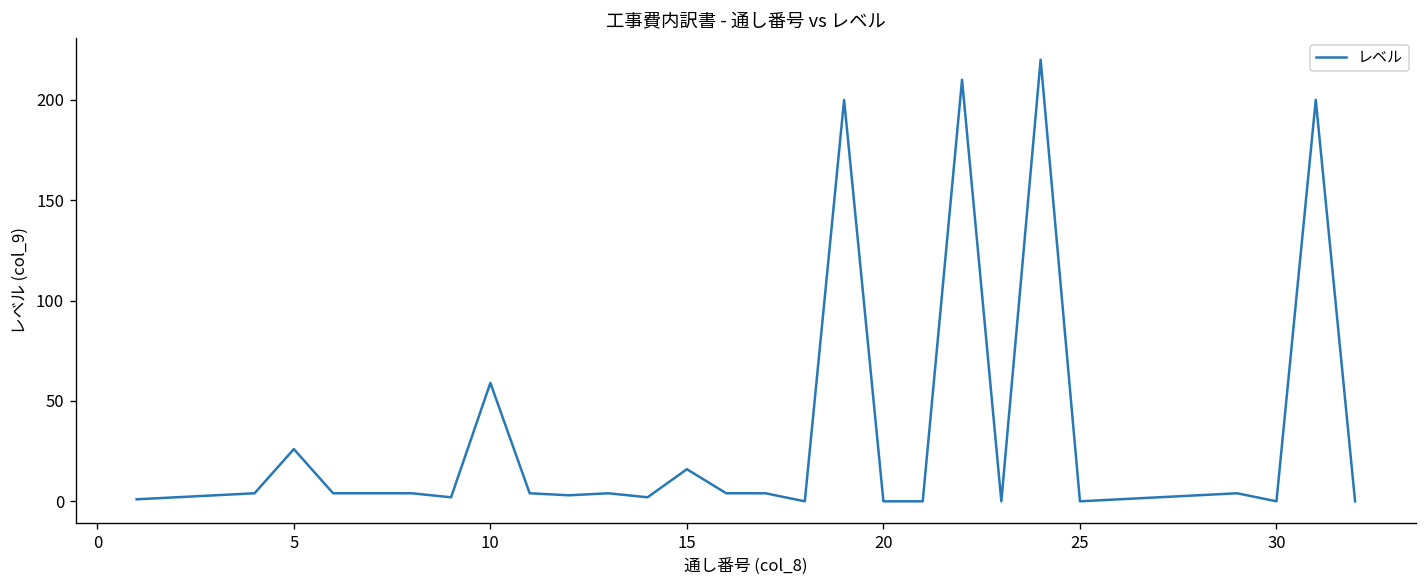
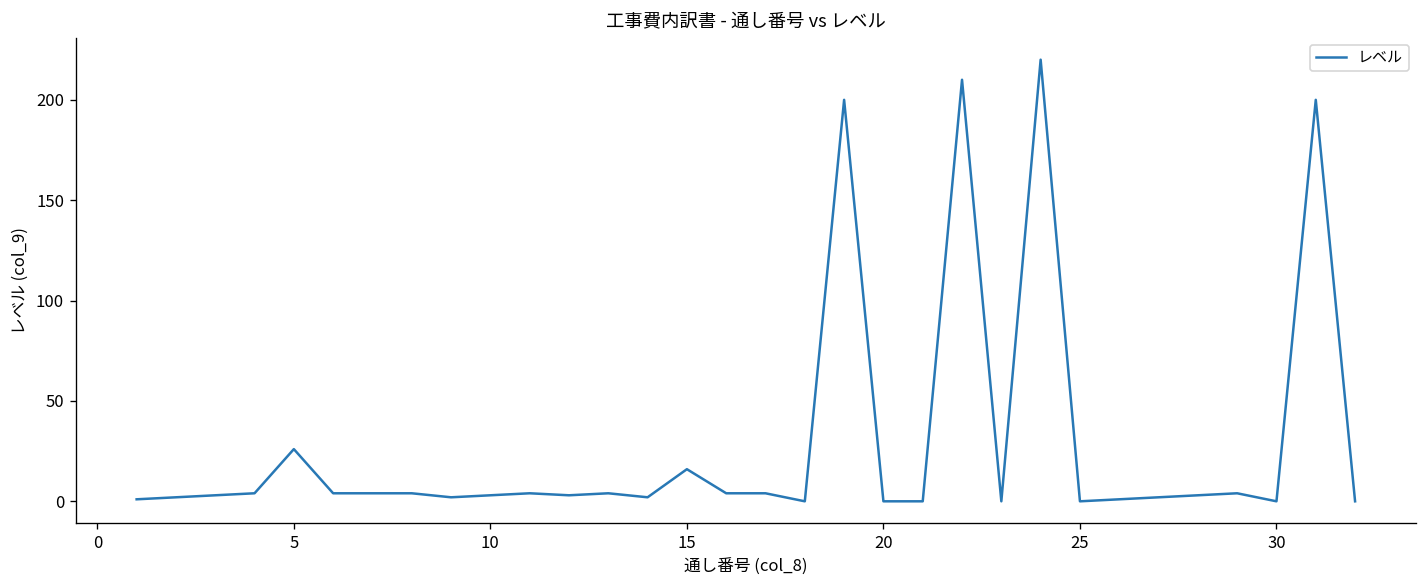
10: 59 -> 3
